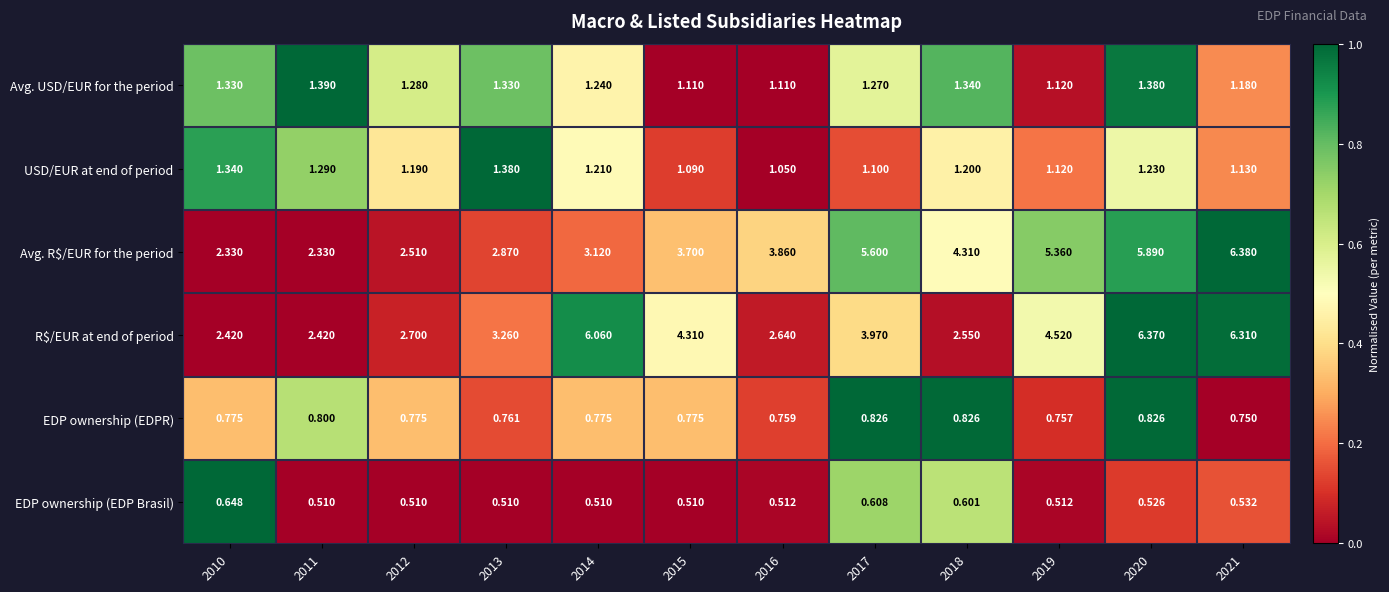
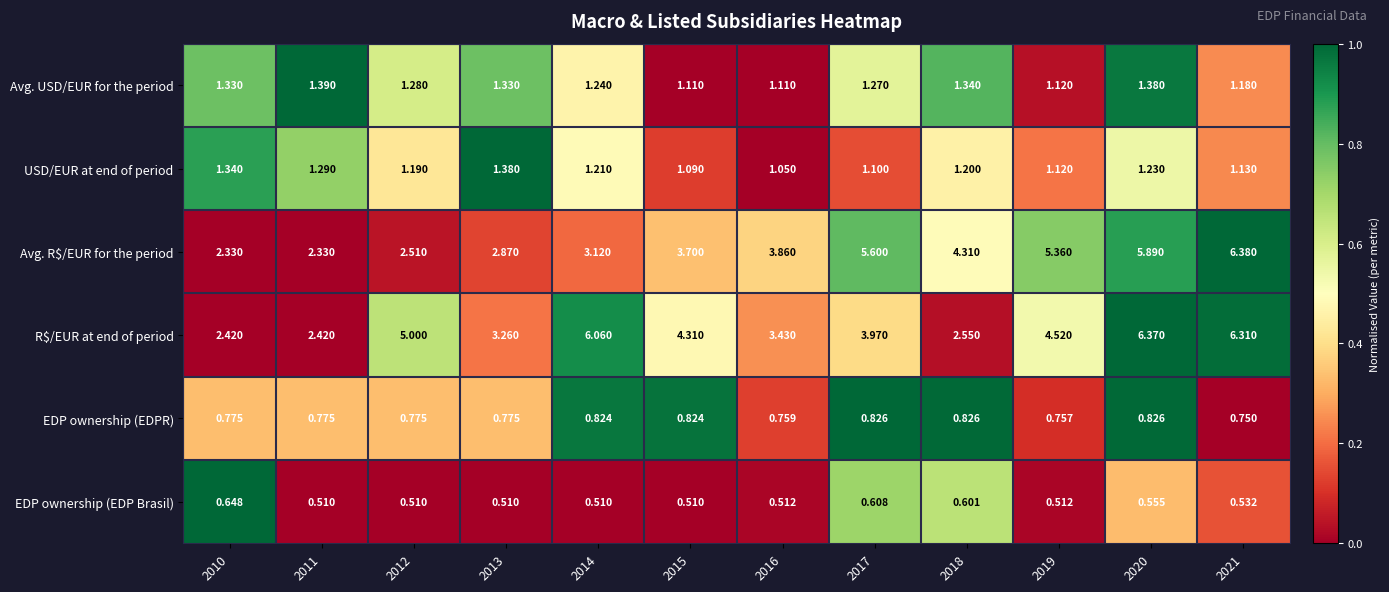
R$/EUR at end of period, 2012: 2.700 -> 5.000
R$/EUR at end of period, 2016: 2.640 -> 3.430
EDP ownership (EDPR), 2011: 0.800 -> 0.775
EDP ownership (EDPR), 2013: 0.761 -> 0.775
EDP ownership (EDPR), 2014: 0.775 -> 0.824
EDP ownership (EDPR), 2015: 0.775 -> 0.824
EDP ownership (EDP Brasil), 2020: 0.526 -> 0.555
